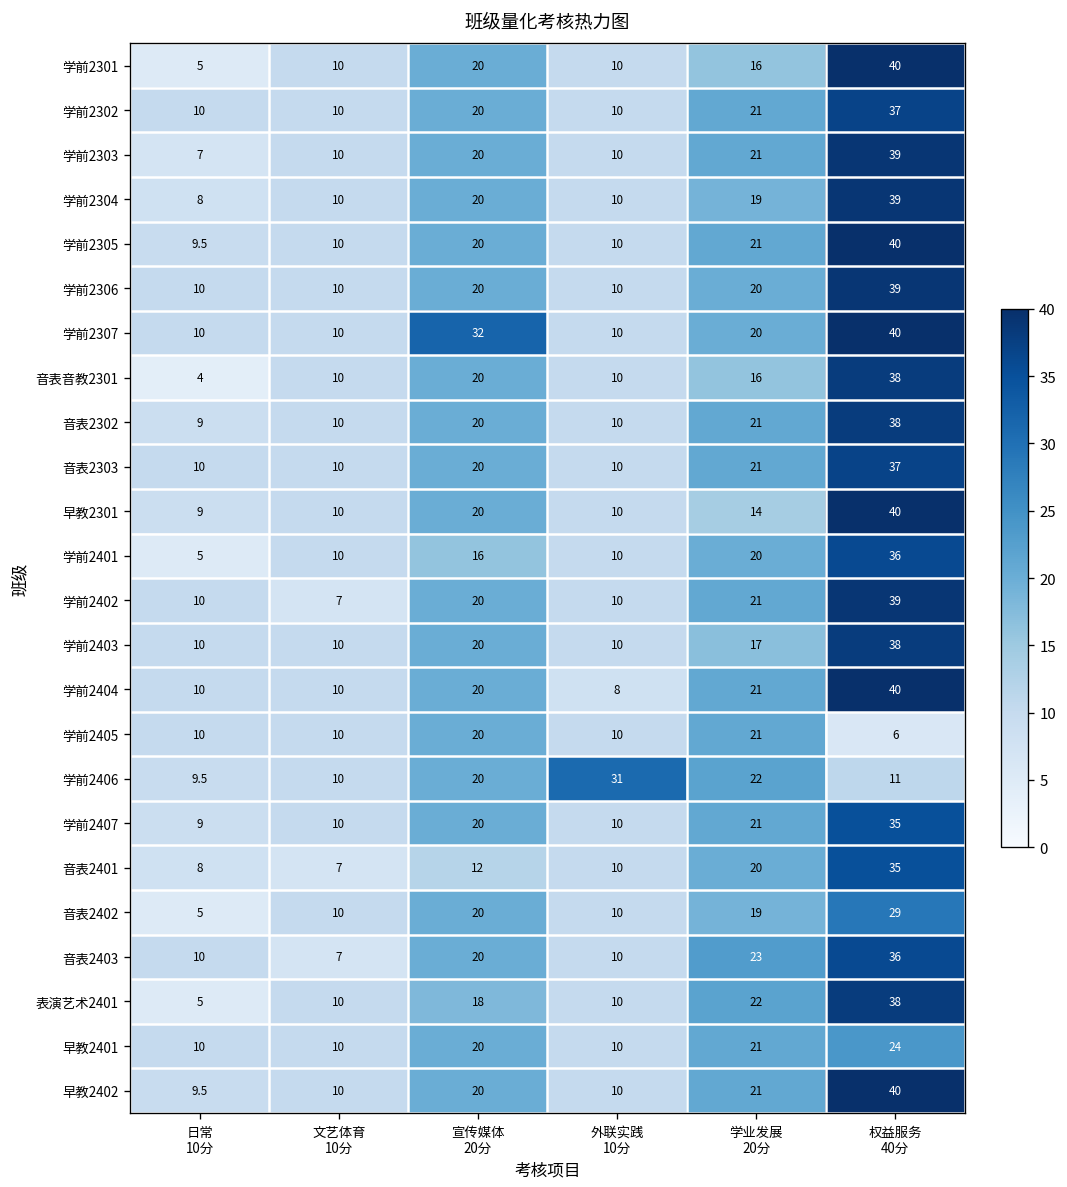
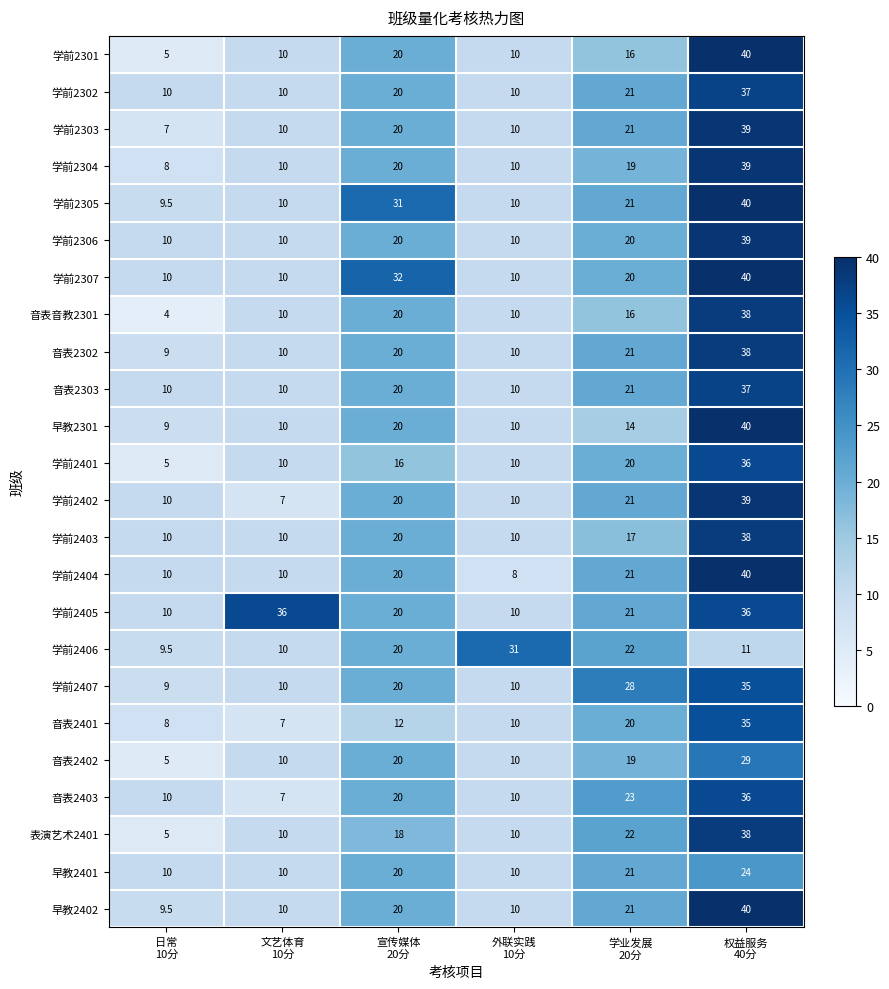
学前2305, 宣传媒体 20分: 20 -> 31
学前2405, 文艺体育 10分: 10 -> 36
学前2405, 权益服务 40分: 6 -> 36
学前2407, 学业发展 20分: 21 -> 28
